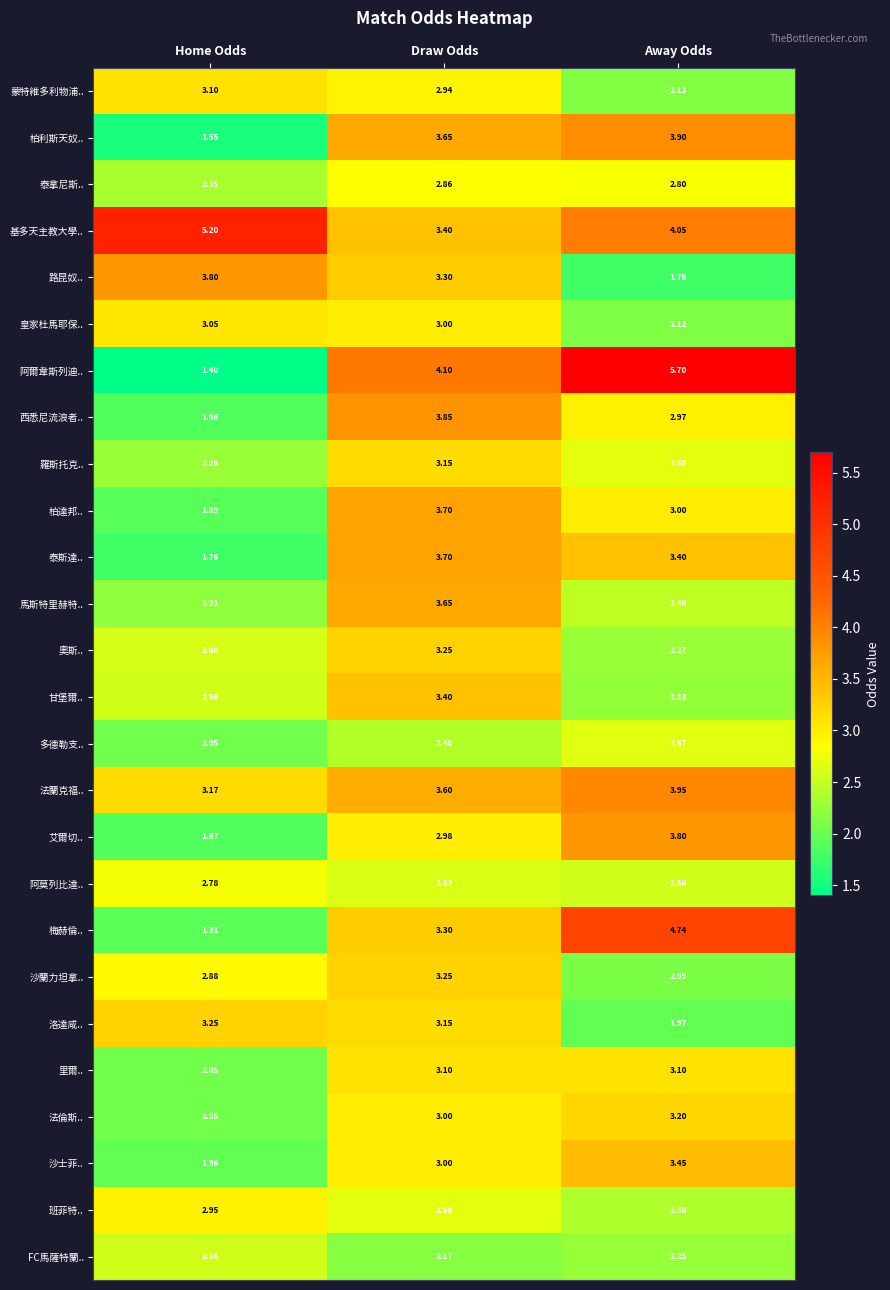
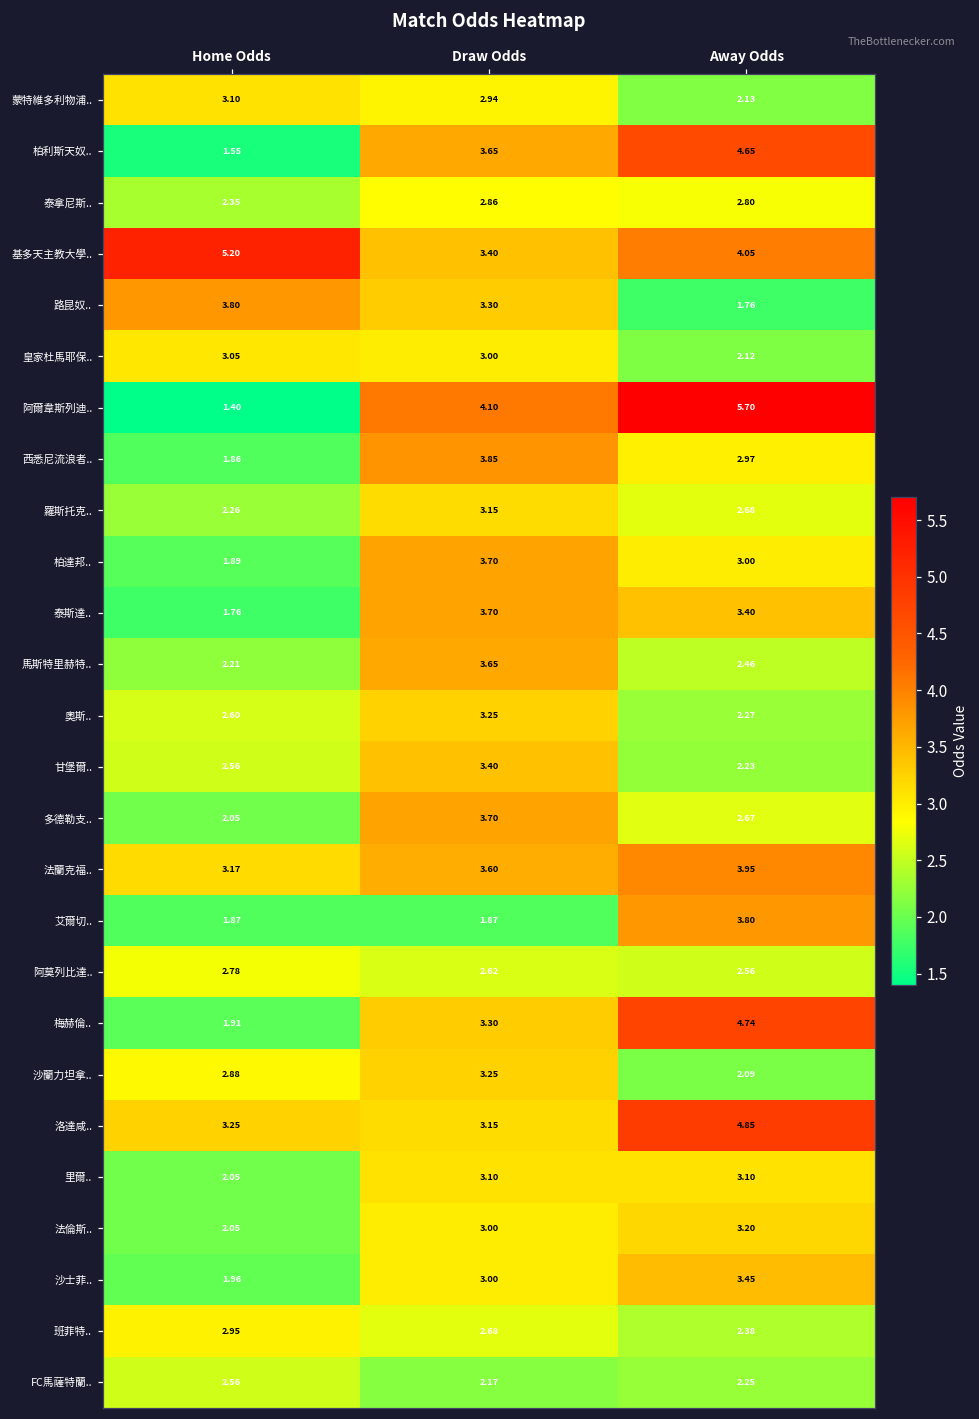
柏利斯天奴.., Away Odds: 3.90 -> 4.65
多德勒支.., Draw Odds: 2.40 -> 3.70
艾爾切.., Draw Odds: 2.98 -> 1.87
洛達咸.., Away Odds: 1.97 -> 4.85
